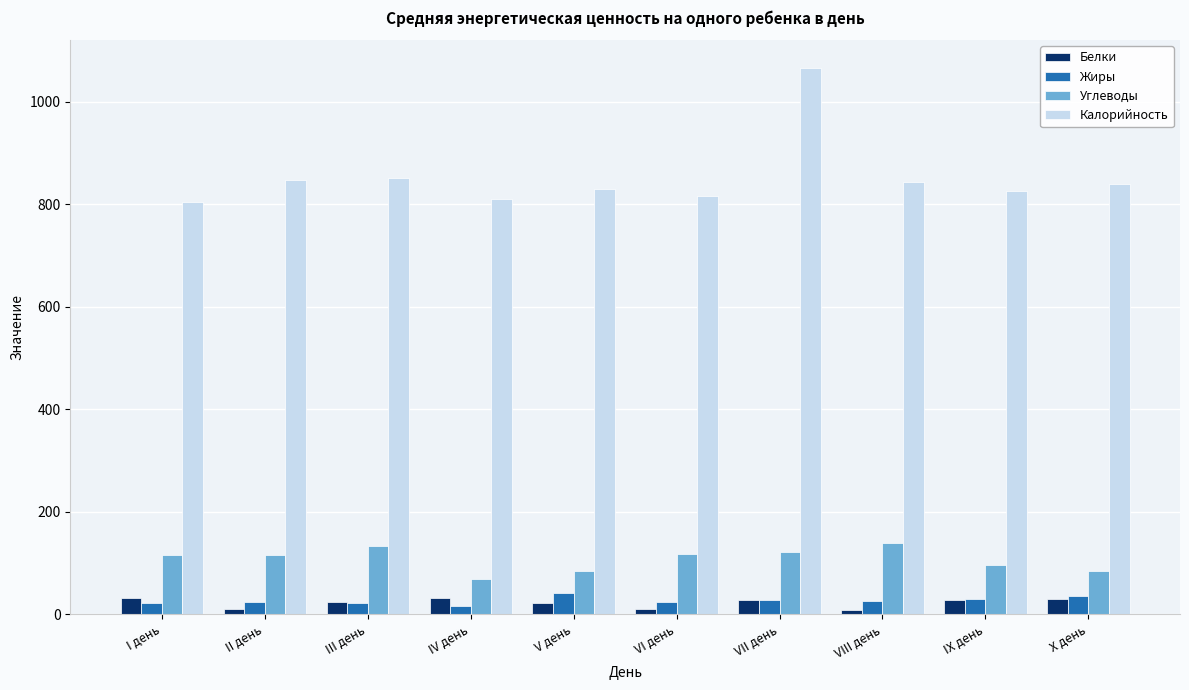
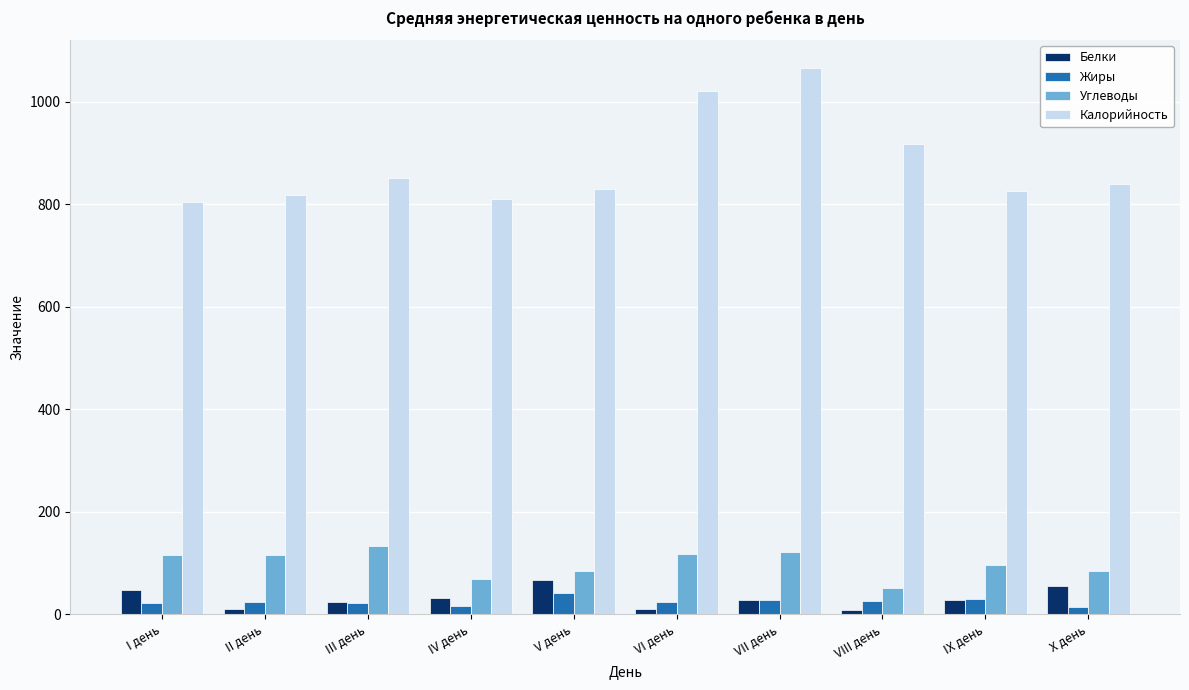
Белки, I день: 30 -> 50
Калорийность, II день: 850 -> 820
Белки, V день: 20 -> 70
Калорийность, VI день: 820 -> 1020
Углеводы, VIII день: 140 -> 50
Калорийность, VIII день: 840 -> 920
Белки, X день: 30 -> 60
Жиры, X день: 40 -> 10
